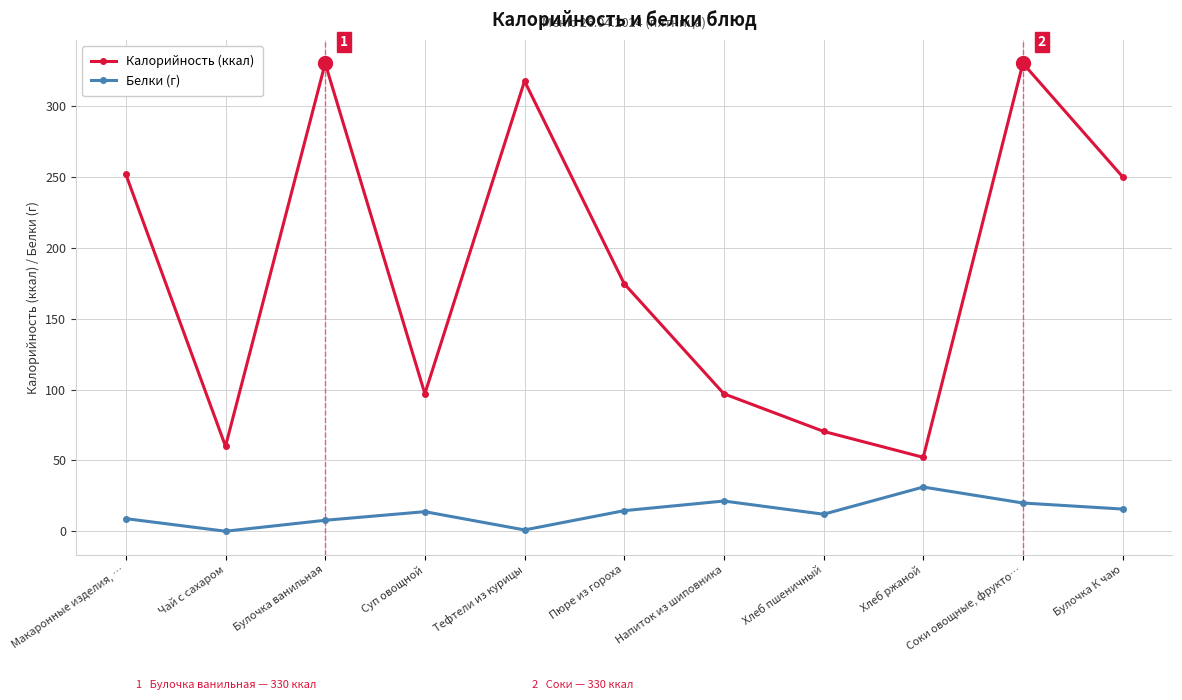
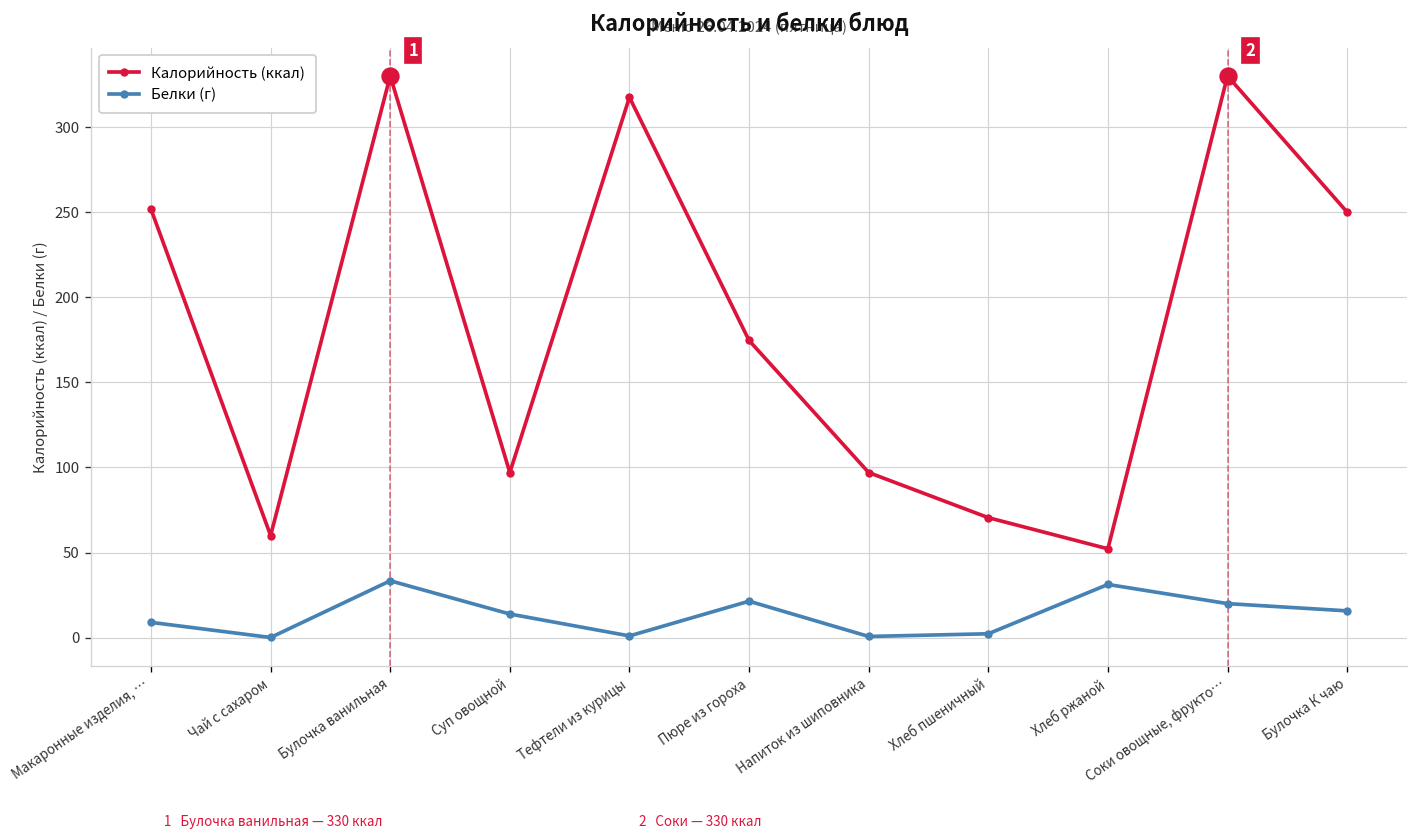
Белки (г), Булочка ванильная: 8 -> 33
Белки (г), Пюре из гороха: 15 -> 21
Белки (г), Напиток из шиповника: 21 -> 1
Белки (г), Хлеб пшеничный: 12 -> 2
